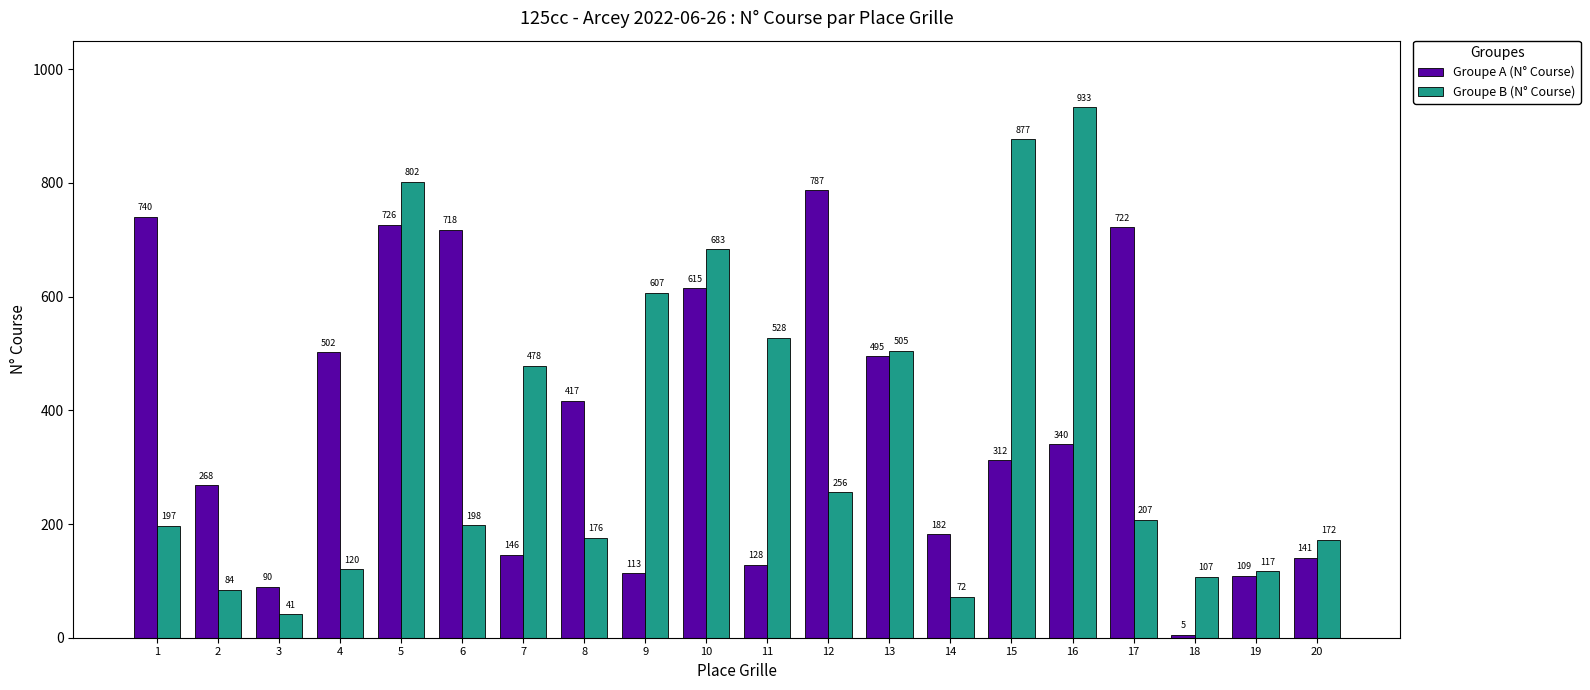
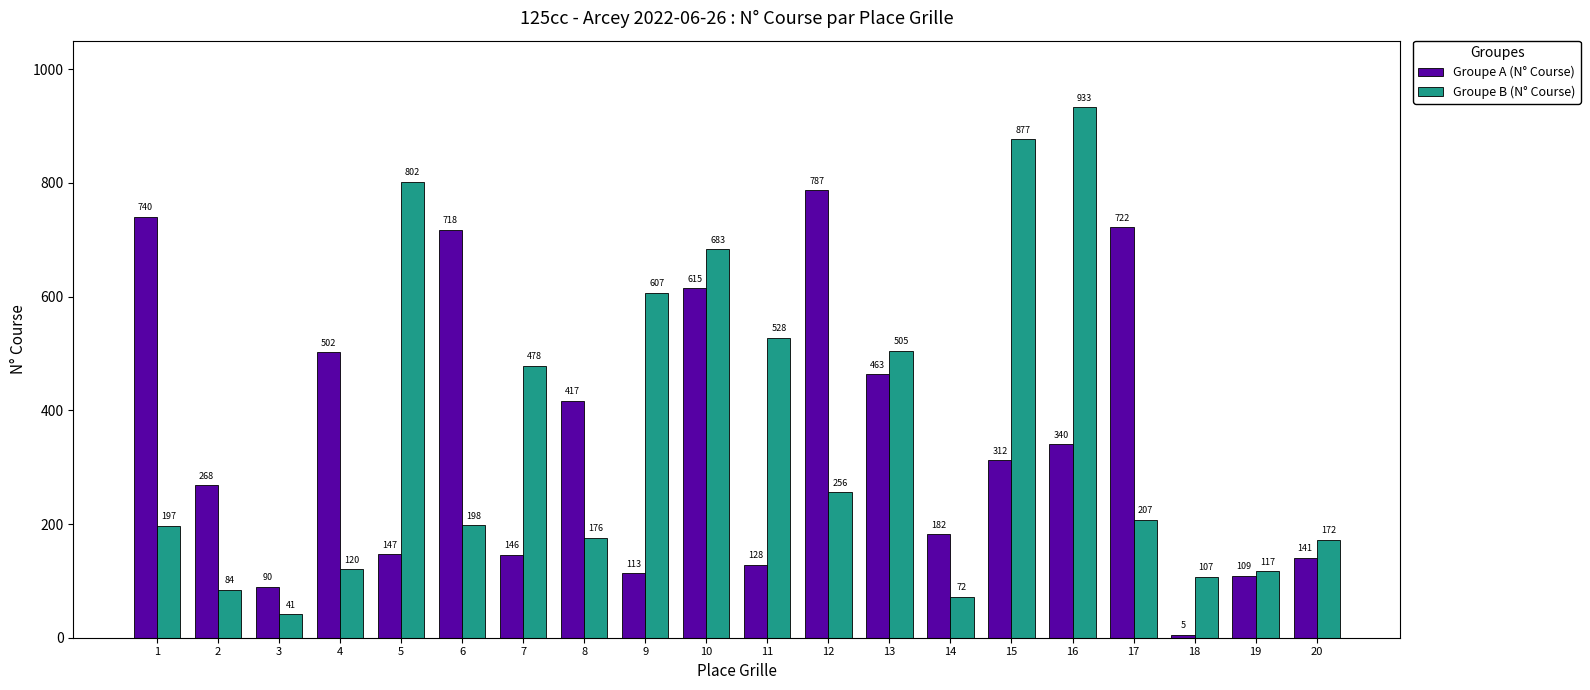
Groupe A (N° Course), 5: 726 -> 147
Groupe A (N° Course), 13: 495 -> 463
